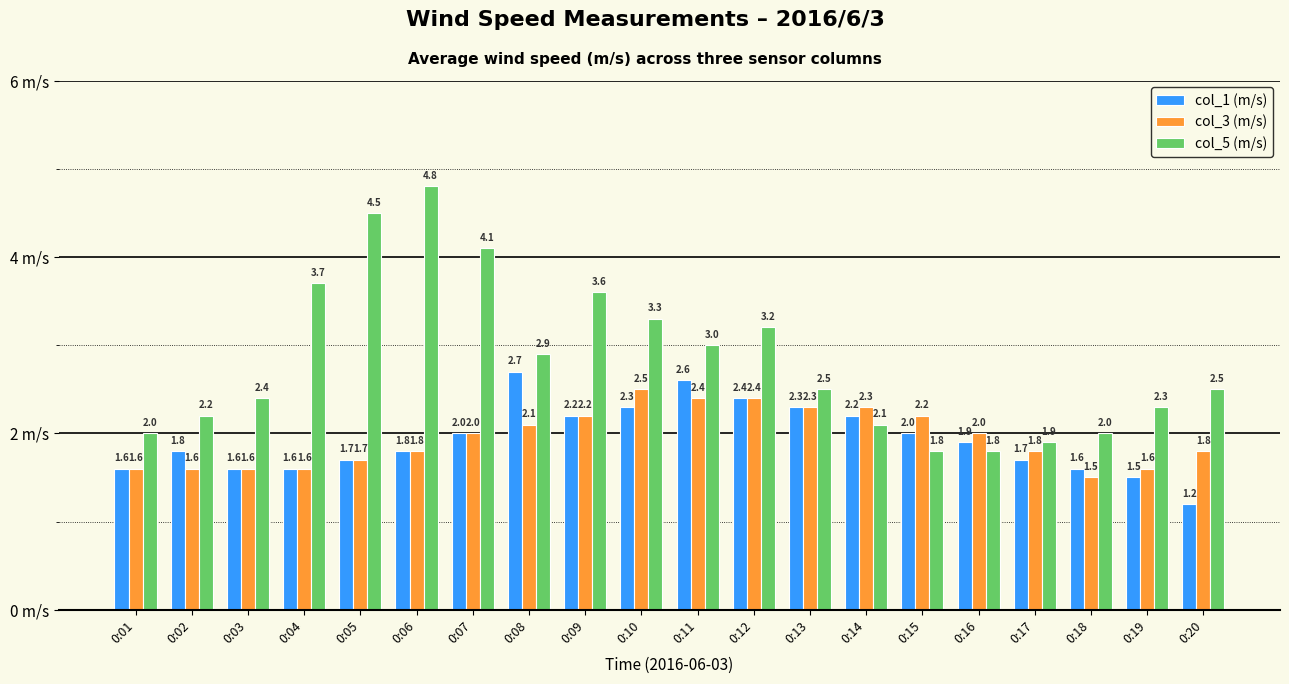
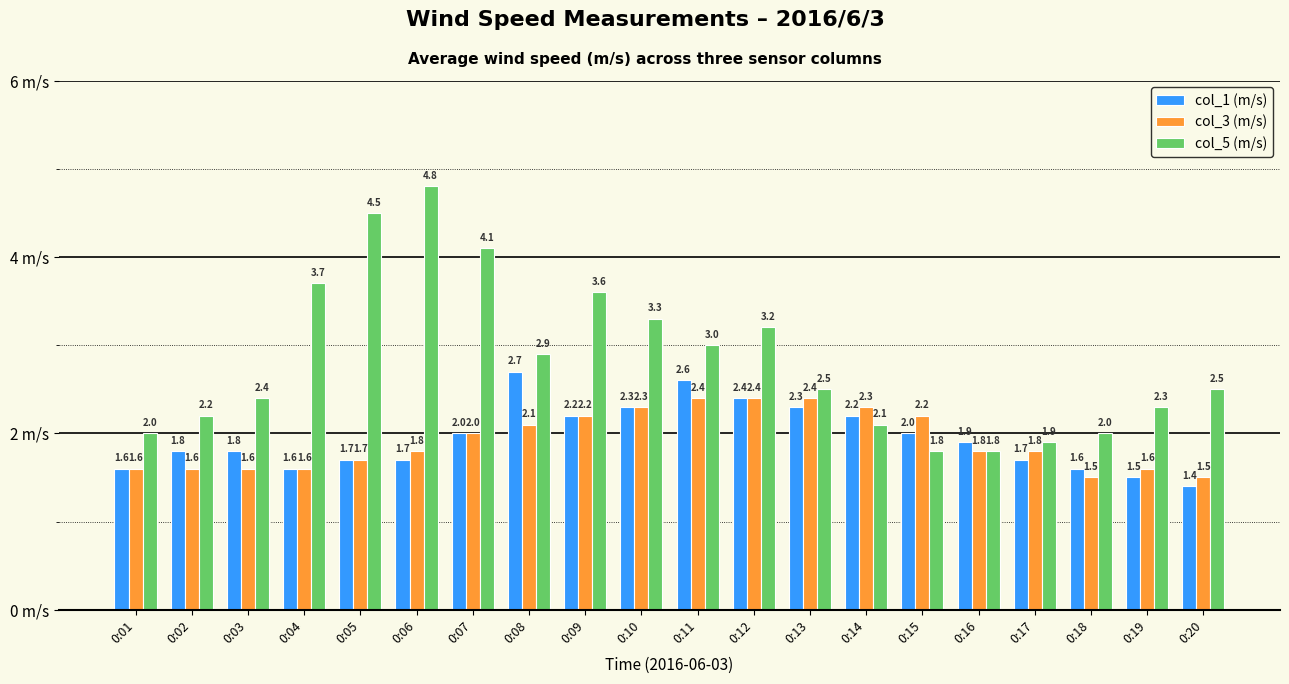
col_1 (m/s), 0:03: 1.6 -> 1.8
col_1 (m/s), 0:06: 1.8 -> 1.7
col_3 (m/s), 0:10: 2.5 -> 2.3
col_3 (m/s), 0:13: 2.3 -> 2.4
col_3 (m/s), 0:16: 2.0 -> 1.8
col_1 (m/s), 0:20: 1.2 -> 1.4
col_3 (m/s), 0:20: 1.8 -> 1.5
